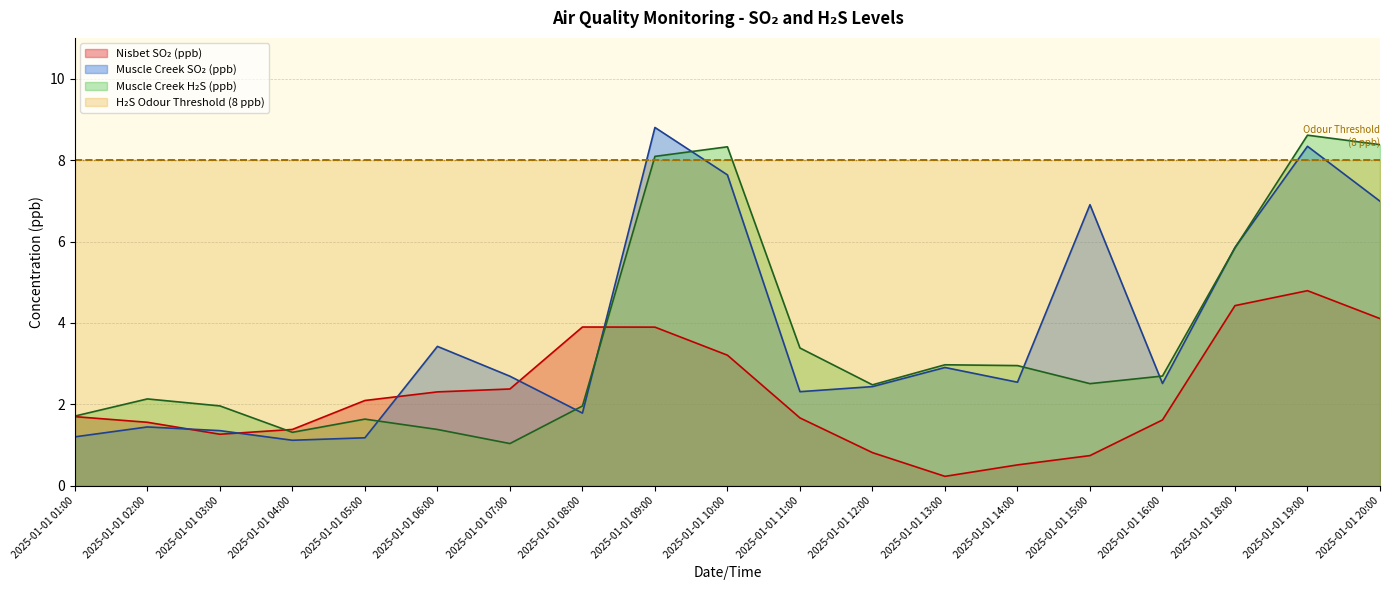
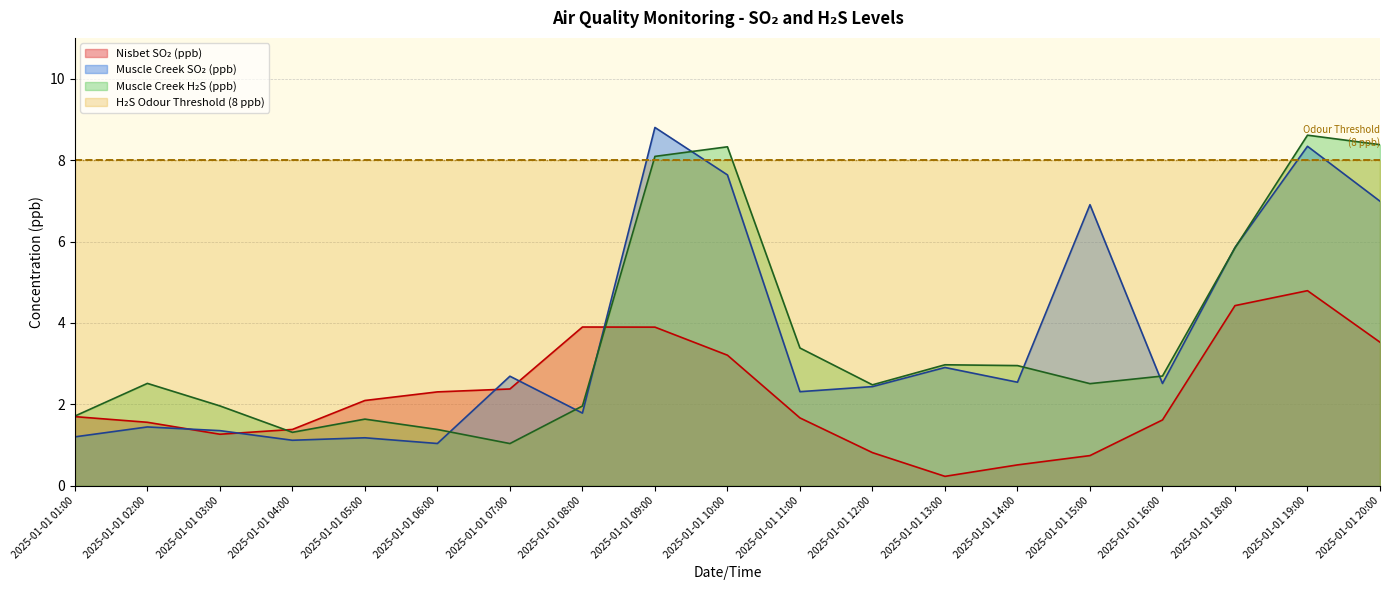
Muscle Creek H₂S (ppb), 2025-01-01 02:00: 2.1 -> 2.5
Muscle Creek SO₂ (ppb), 2025-01-01 06:00: 3.4 -> 1.0
Nisbet SO₂ (ppb), 2025-01-01 20:00: 4.1 -> 3.5
